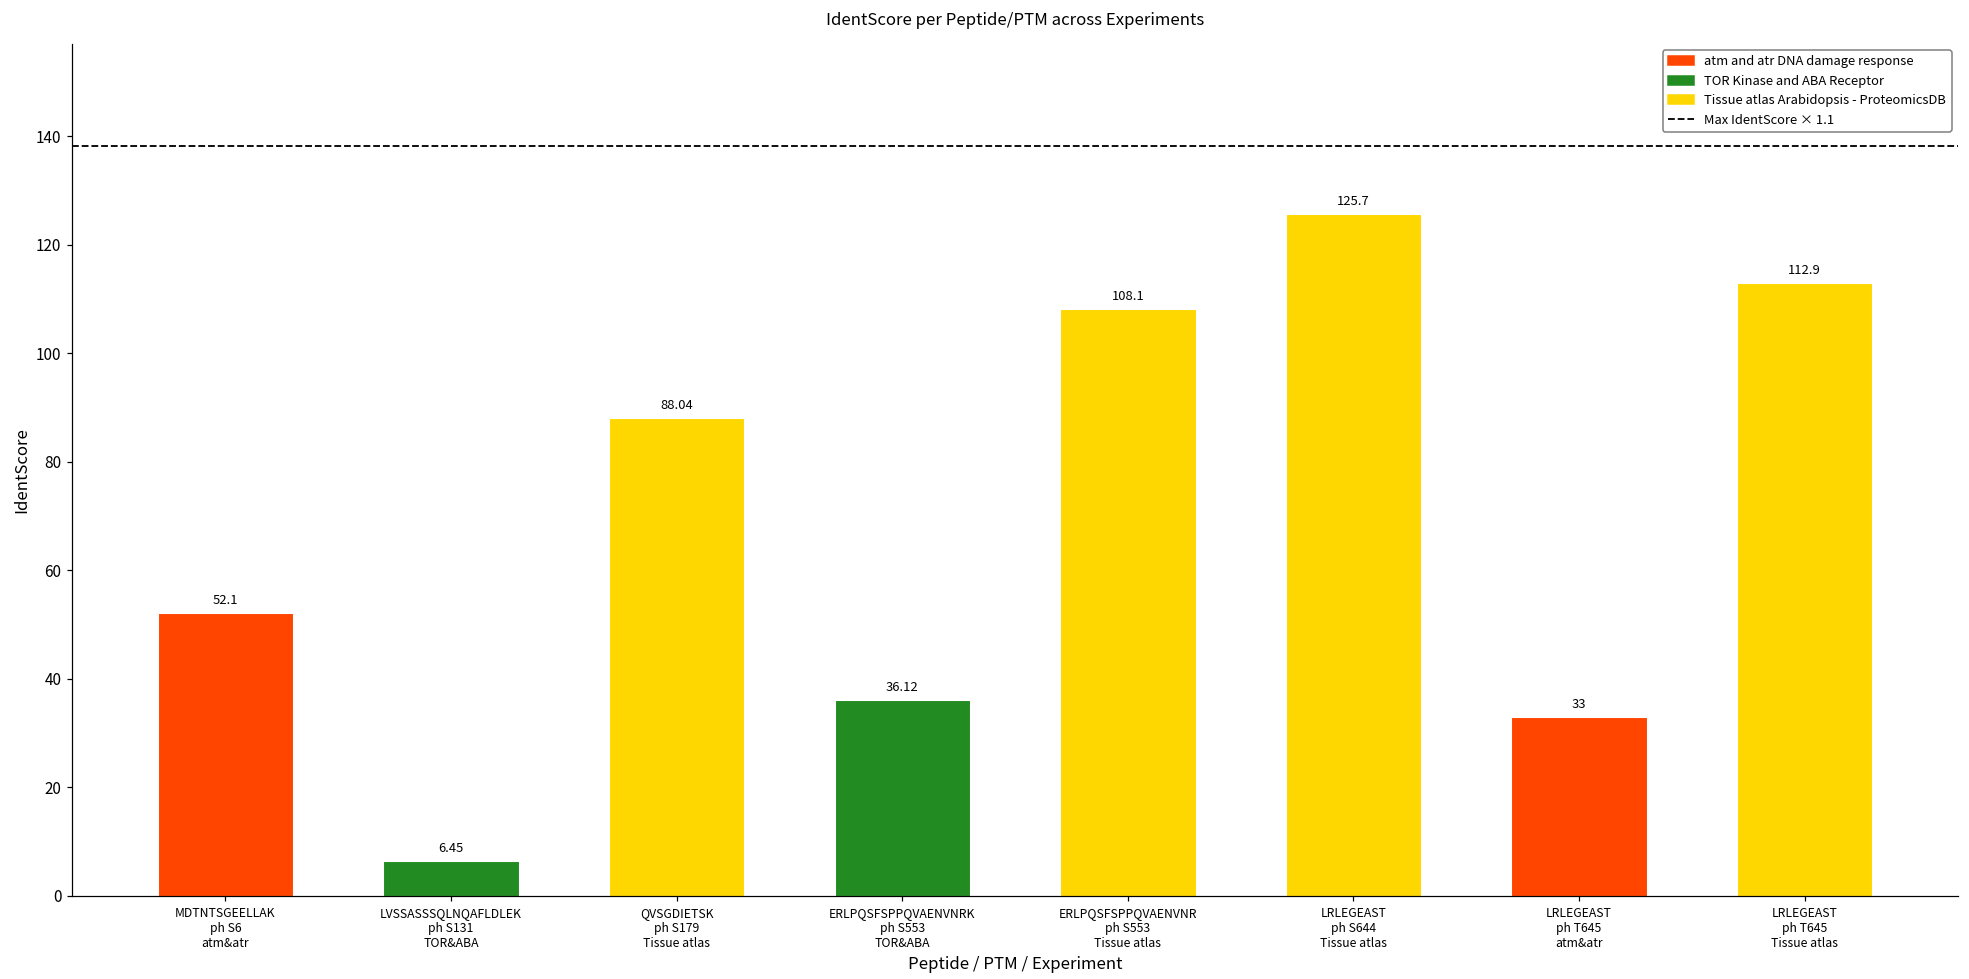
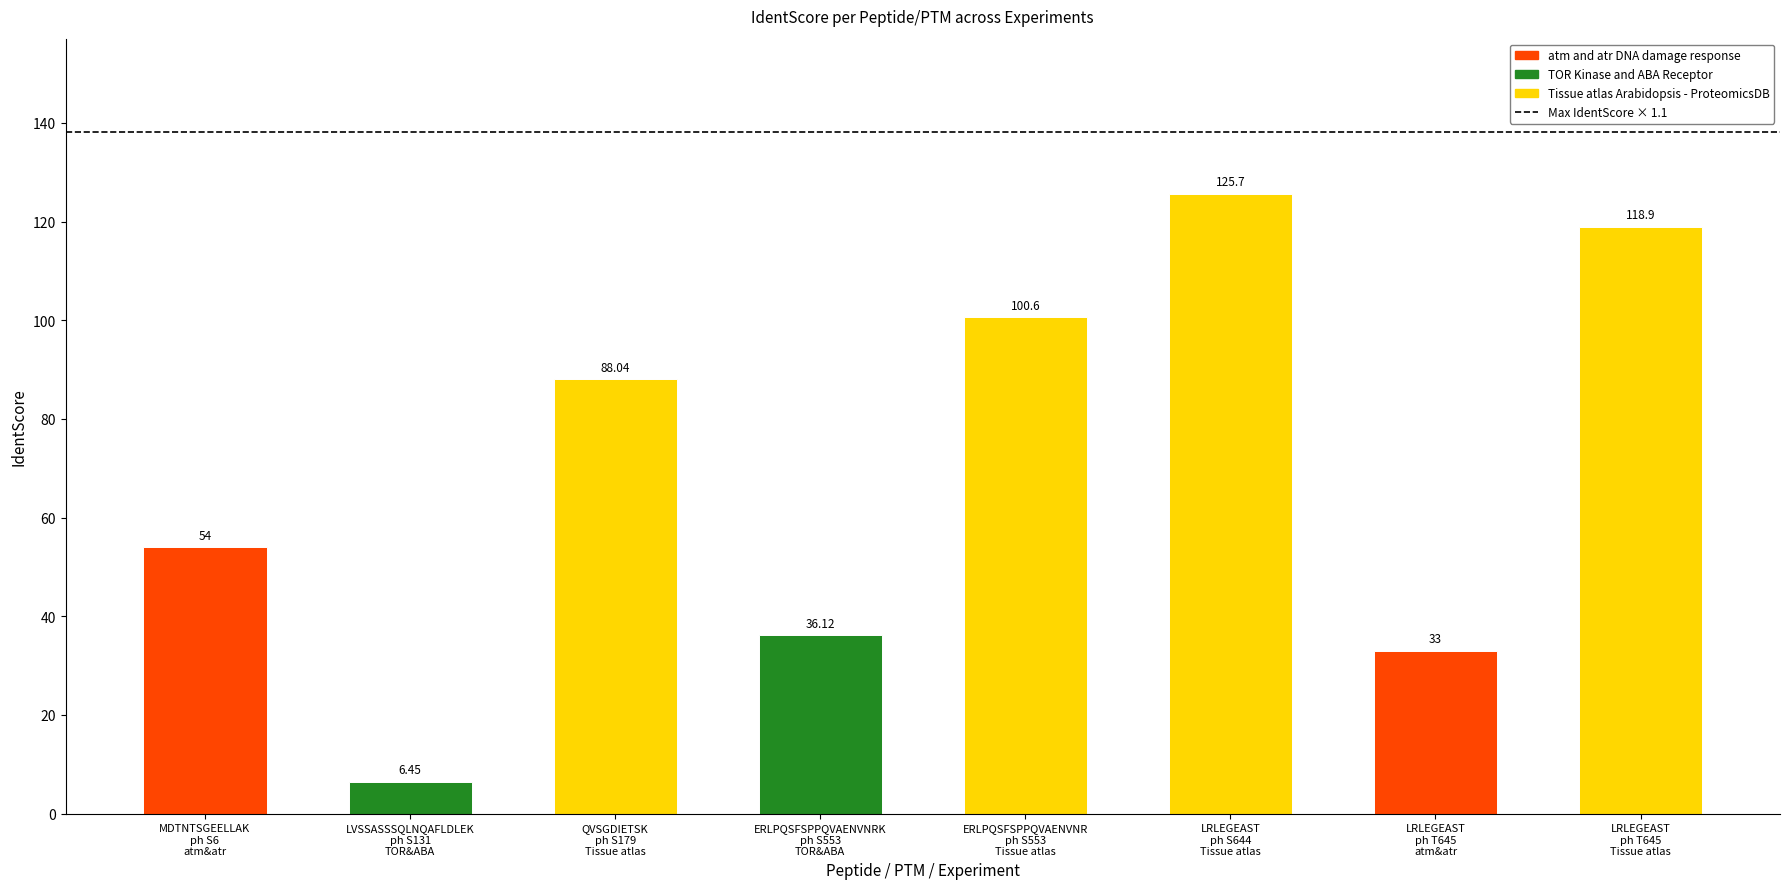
MDTNTSGEELLAK ph S6 atm&atr: 52.1 -> 54
ERLPQSFSPPQVAENVNR ph S553 Tissue atlas: 108.1 -> 100.6
LRLEGEAST ph T645 Tissue atlas: 112.9 -> 118.9
